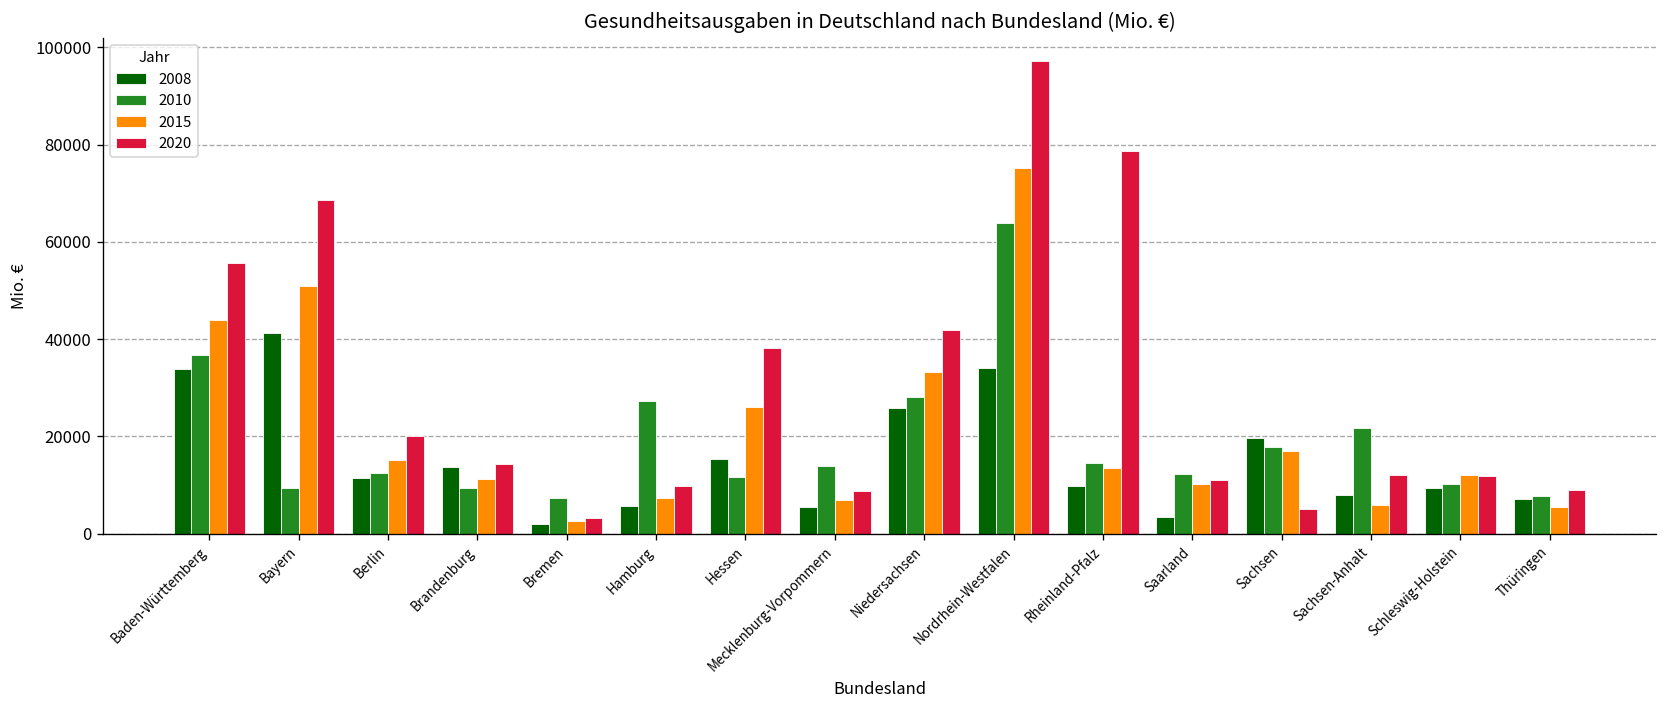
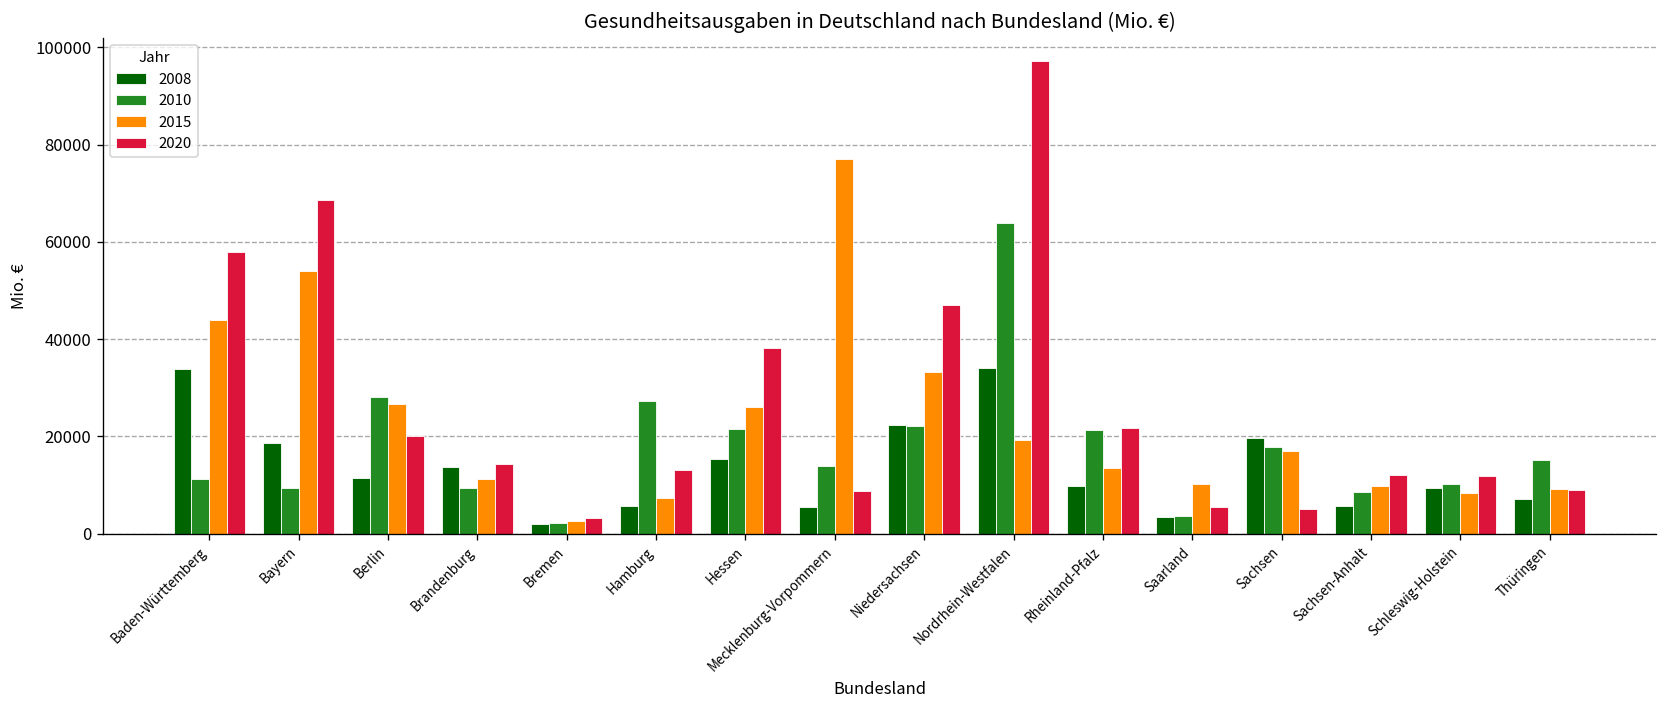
2010, Baden-Württemberg: 37000 -> 11000
2020, Baden-Württemberg: 56000 -> 58000
2008, Bayern: 41000 -> 19000
2015, Bayern: 51000 -> 54000
2010, Berlin: 12000 -> 28000
2015, Berlin: 15000 -> 27000
2010, Bremen: 7000 -> 2000
2020, Hamburg: 10000 -> 13000
2010, Hessen: 12000 -> 21000
2015, Mecklenburg-Vorpommern: 7000 -> 77000
2008, Niedersachsen: 26000 -> 22000
2010, Niedersachsen: 28000 -> 22000
2020, Niedersachsen: 42000 -> 47000
2015, Nordrhein-Westfalen: 75000 -> 19000
2010, Rheinland-Pfalz: 15000 -> 21000
2020, Rheinland-Pfalz: 79000 -> 22000
2010, Saarland: 12000 -> 4000
2020, Saarland: 11000 -> 5000
2008, Sachsen-Anhalt: 8000 -> 6000
2010, Sachsen-Anhalt: 22000 -> 9000
2015, Sachsen-Anhalt: 6000 -> 10000
2015, Schleswig-Holstein: 12000 -> 8000
2010, Thüringen: 8000 -> 15000
2015, Thüringen: 6000 -> 9000
